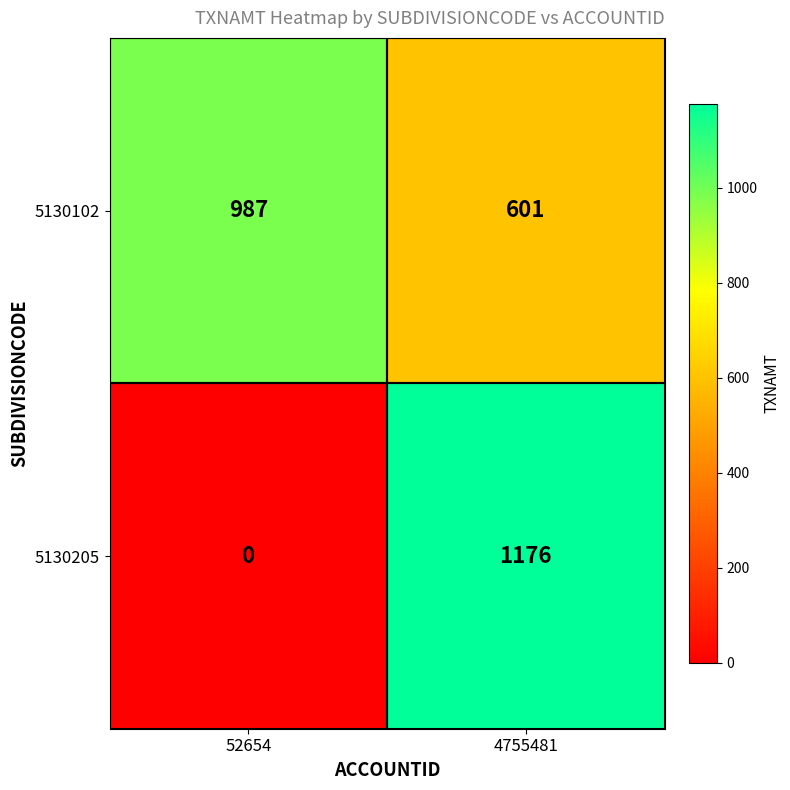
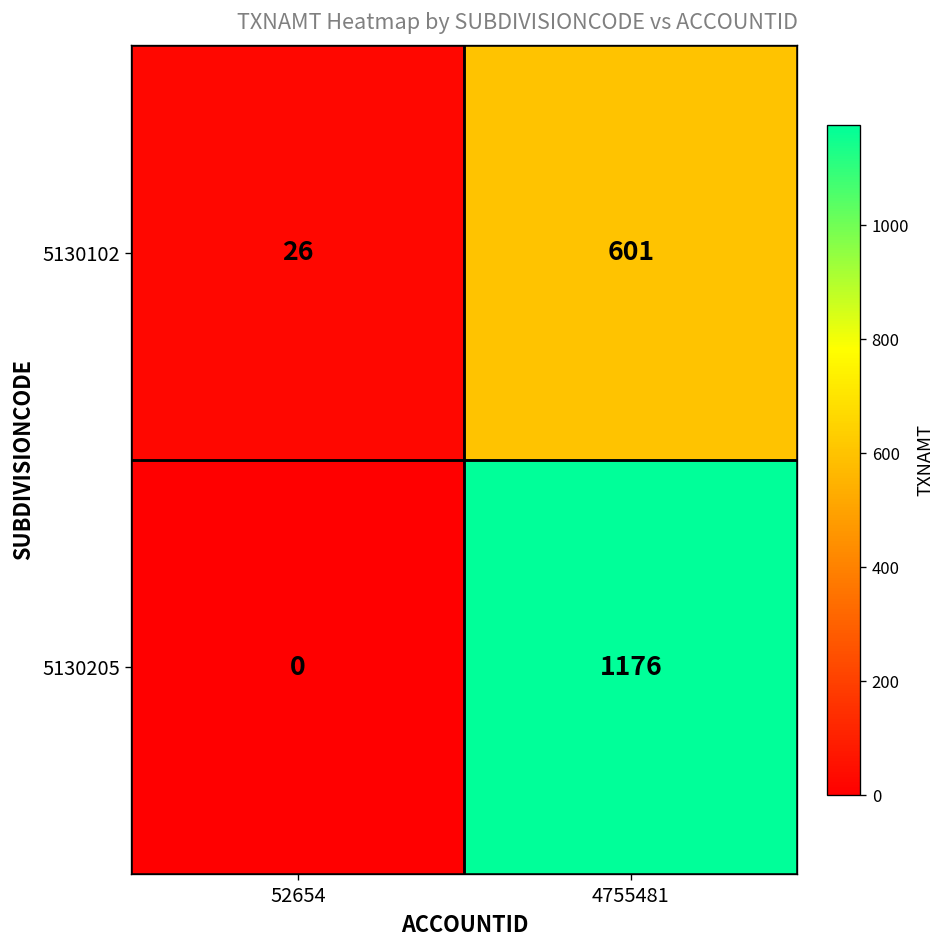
5130102, 52654: 987 -> 26
